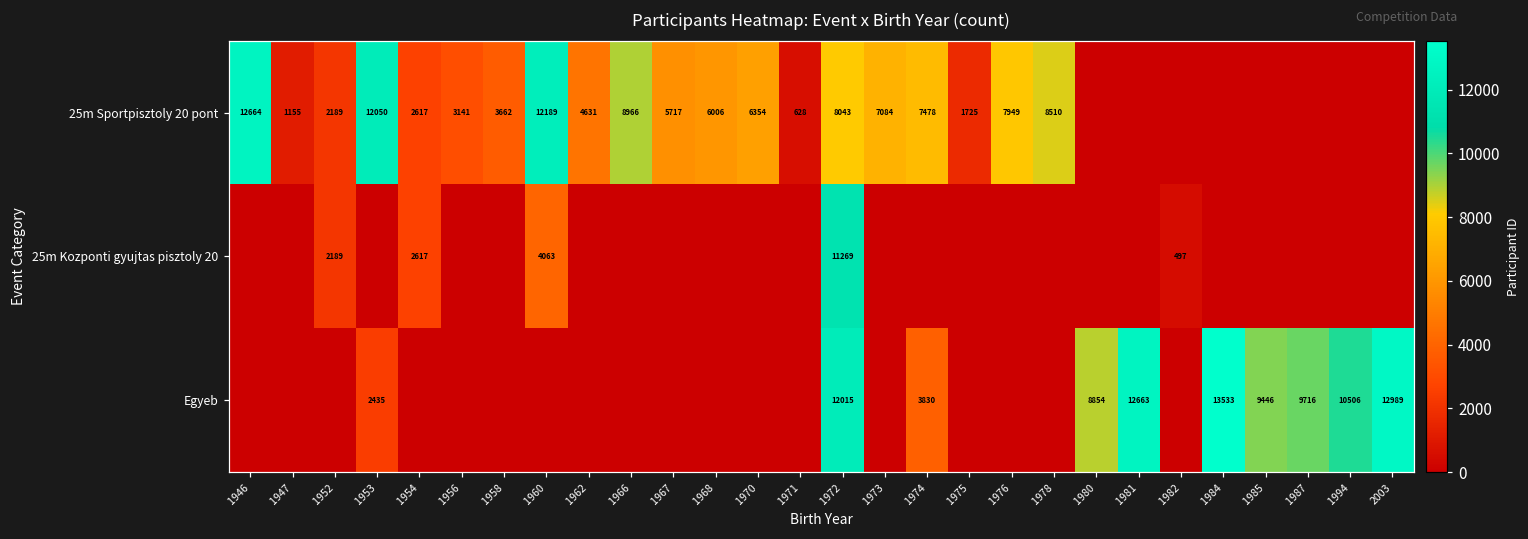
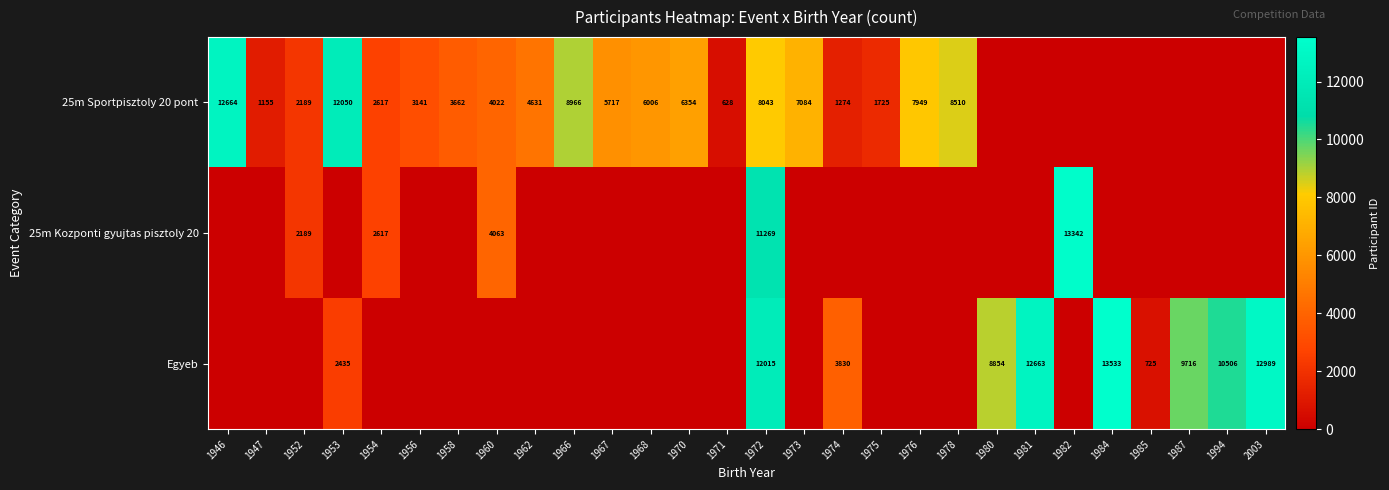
25m Sportpisztoly 20 pont, 1960: 12189 -> 4022
25m Sportpisztoly 20 pont, 1974: 7478 -> 1274
25m Kozponti gyujtas pisztoly 20, 1982: 497 -> 13342
Egyeb, 1985: 9446 -> 725
